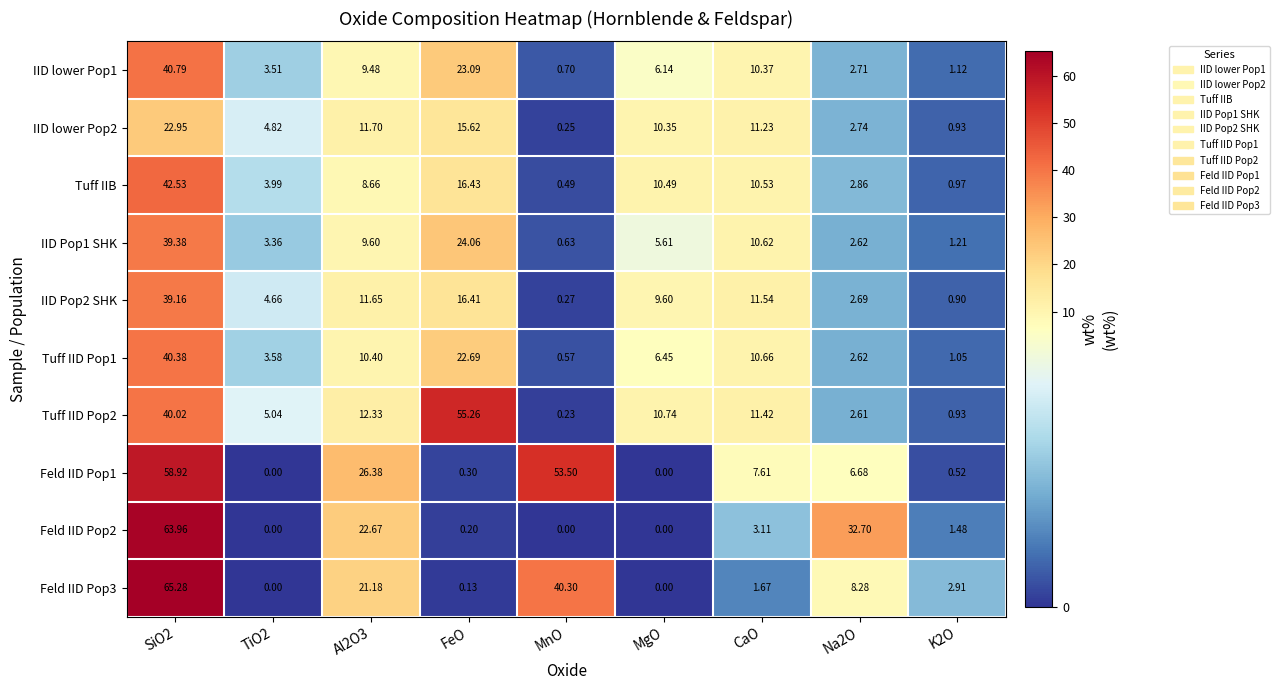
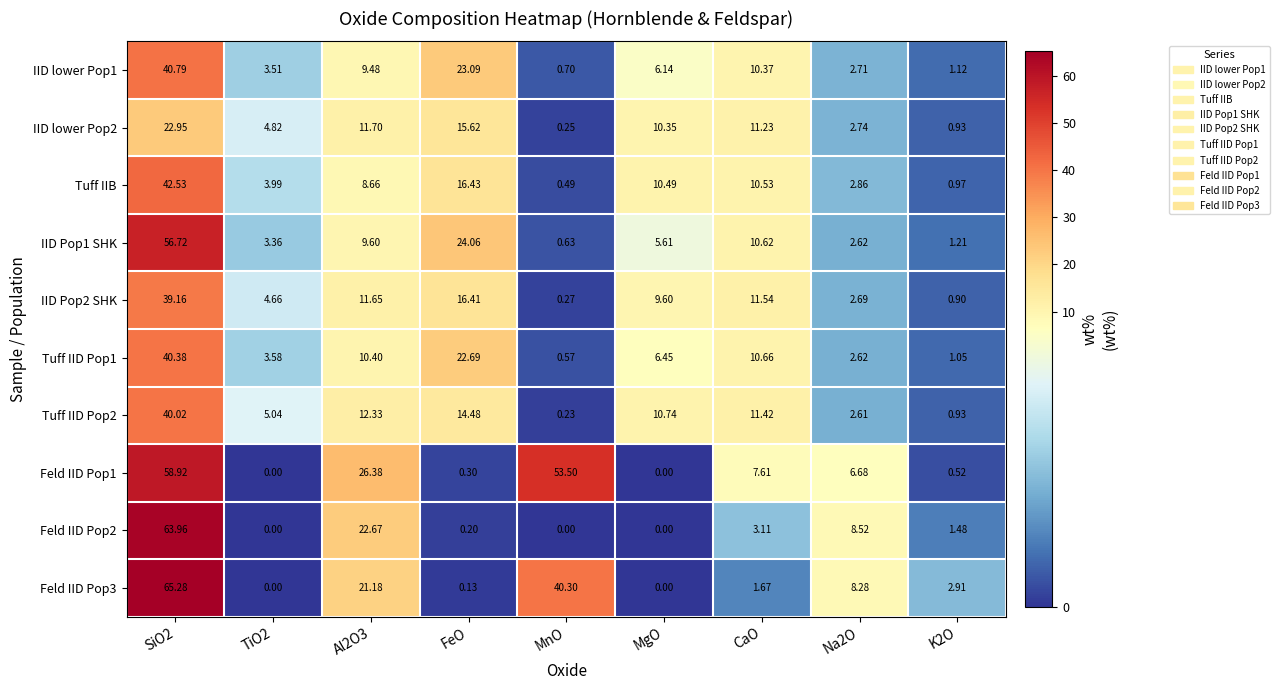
IID Pop1 SHK, SiO2: 39.38 -> 56.72
Tuff IID Pop2, FeO: 55.26 -> 14.48
Feld IID Pop2, Na2O: 32.70 -> 8.52
